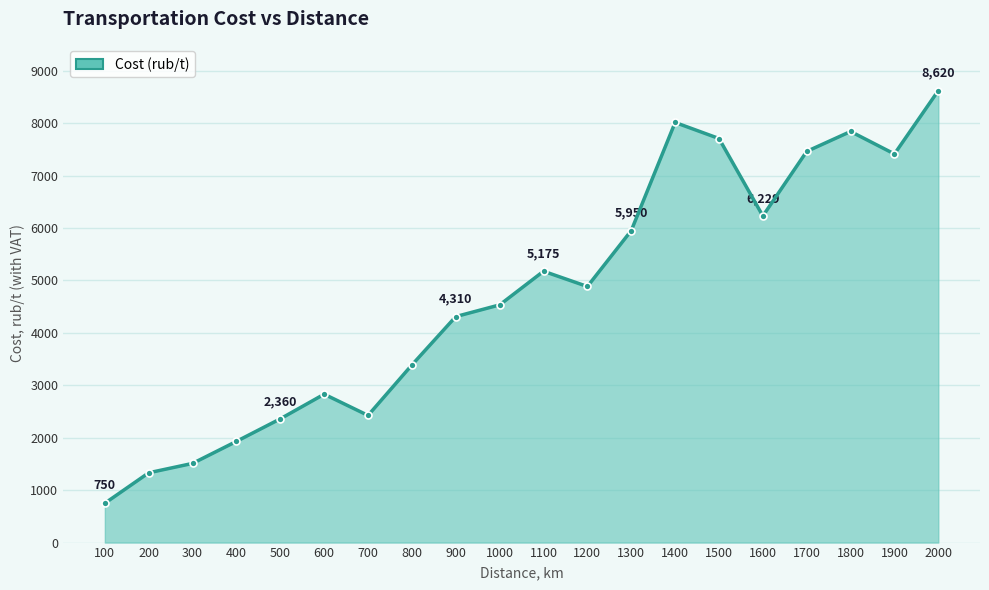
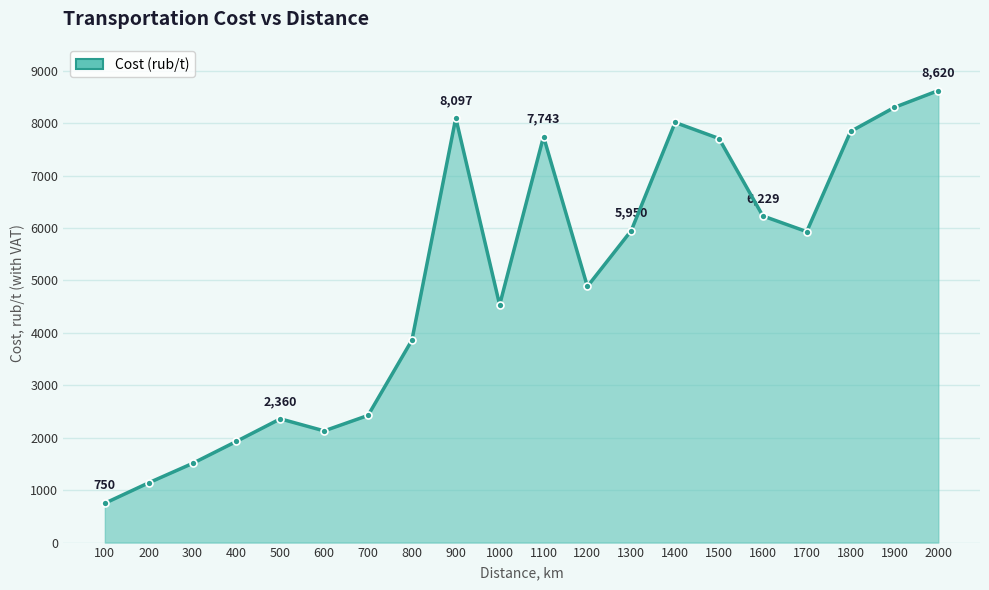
200: 1300 -> 1100
600: 2800 -> 2100
800: 3400 -> 3900
900: 4,310 -> 8,097
1100: 5,175 -> 7,743
1700: 7500 -> 5900
1900: 7400 -> 8300
